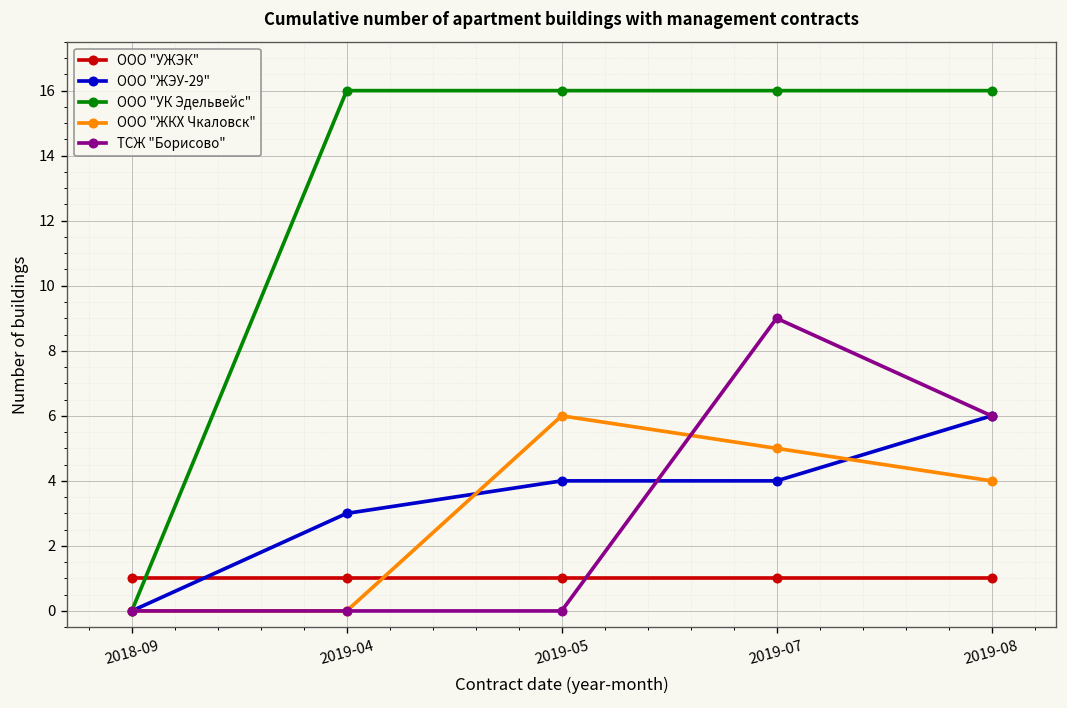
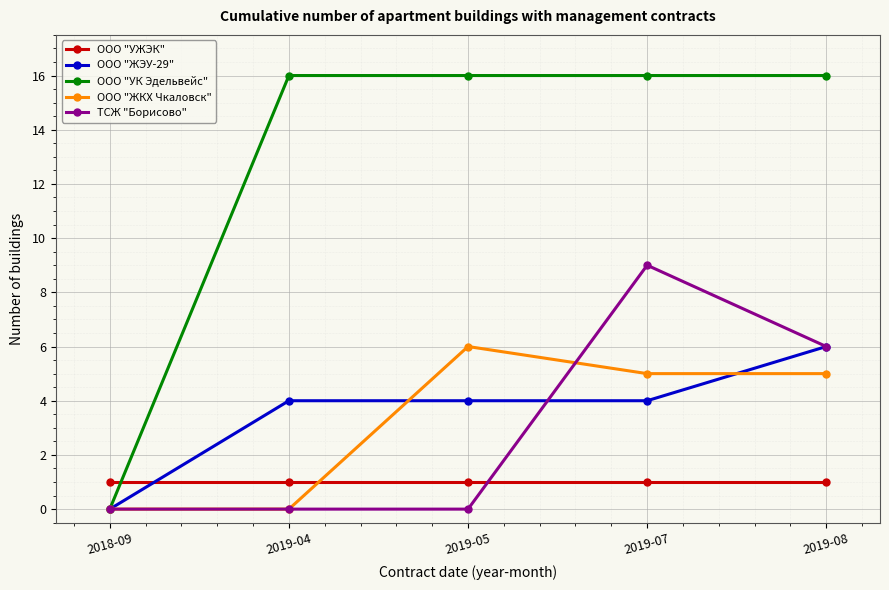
ООО "ЖЭУ-29", 2019-04: 3 -> 4
ООО "ЖКХ Чкаловск", 2019-08: 4 -> 5
